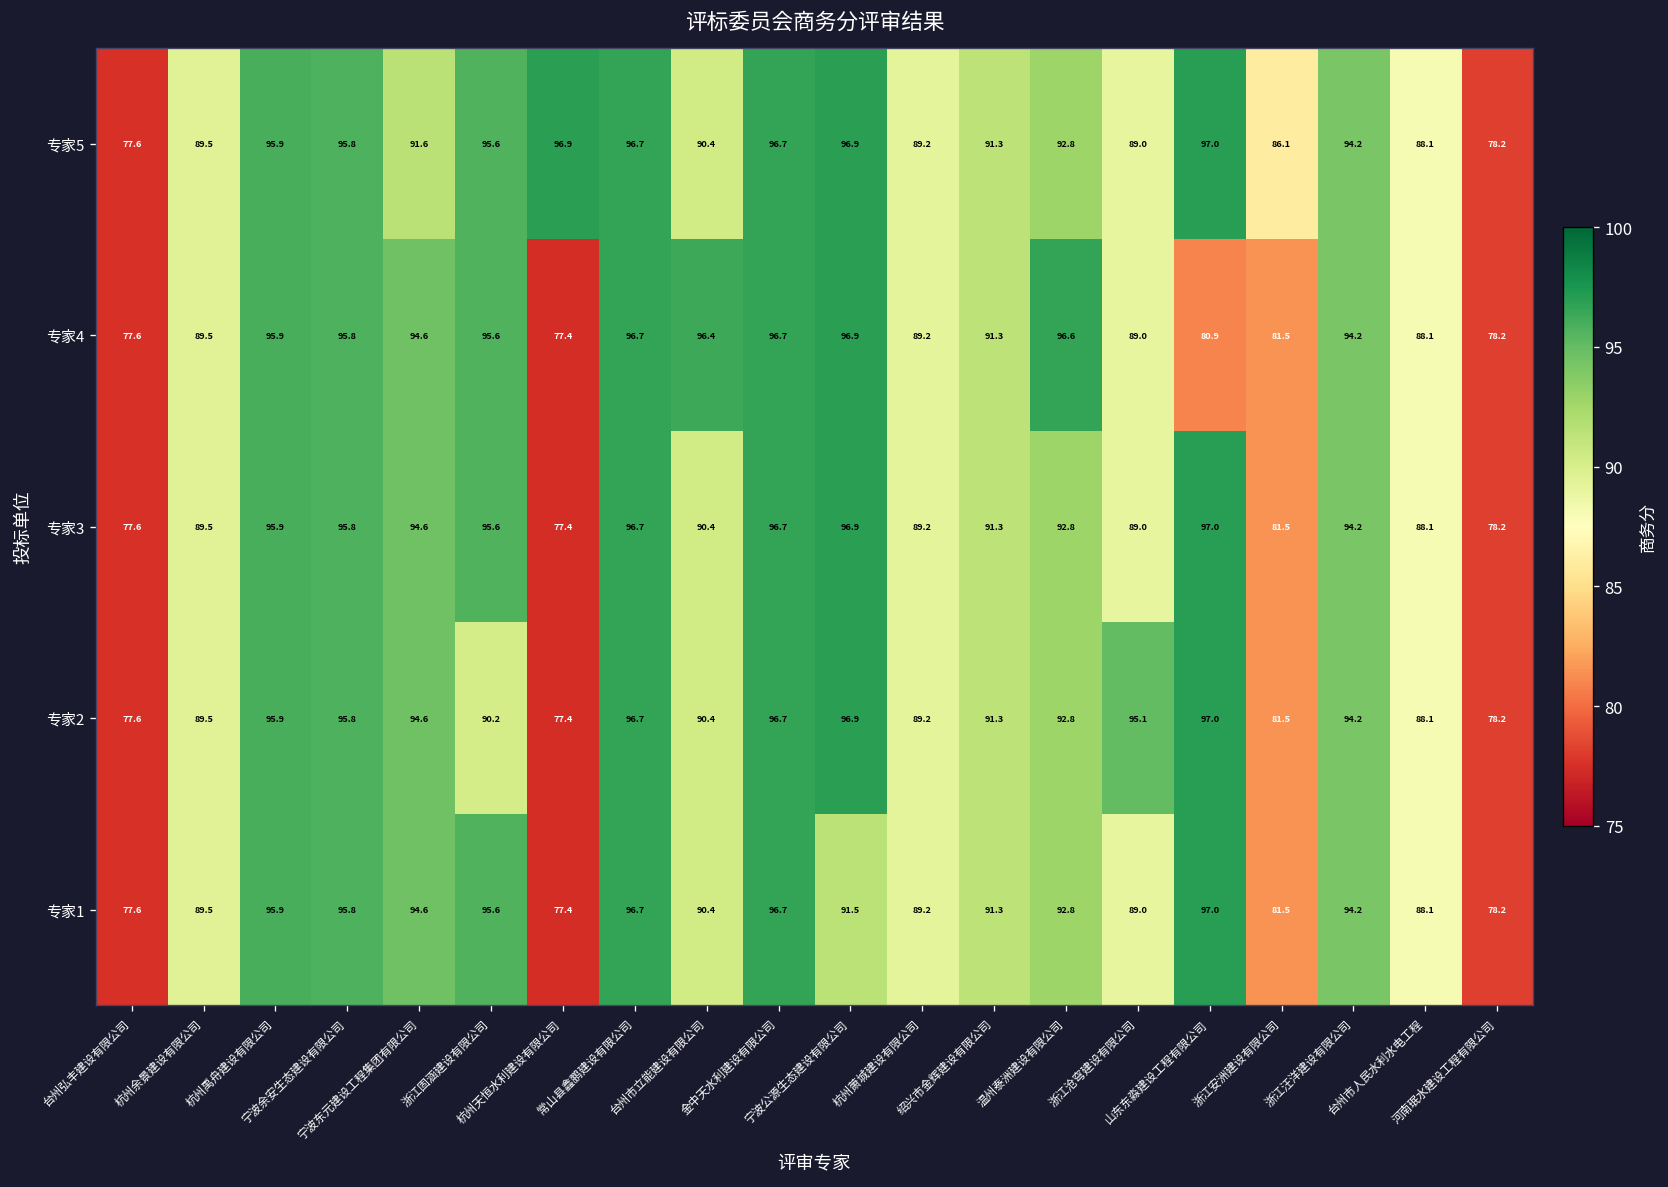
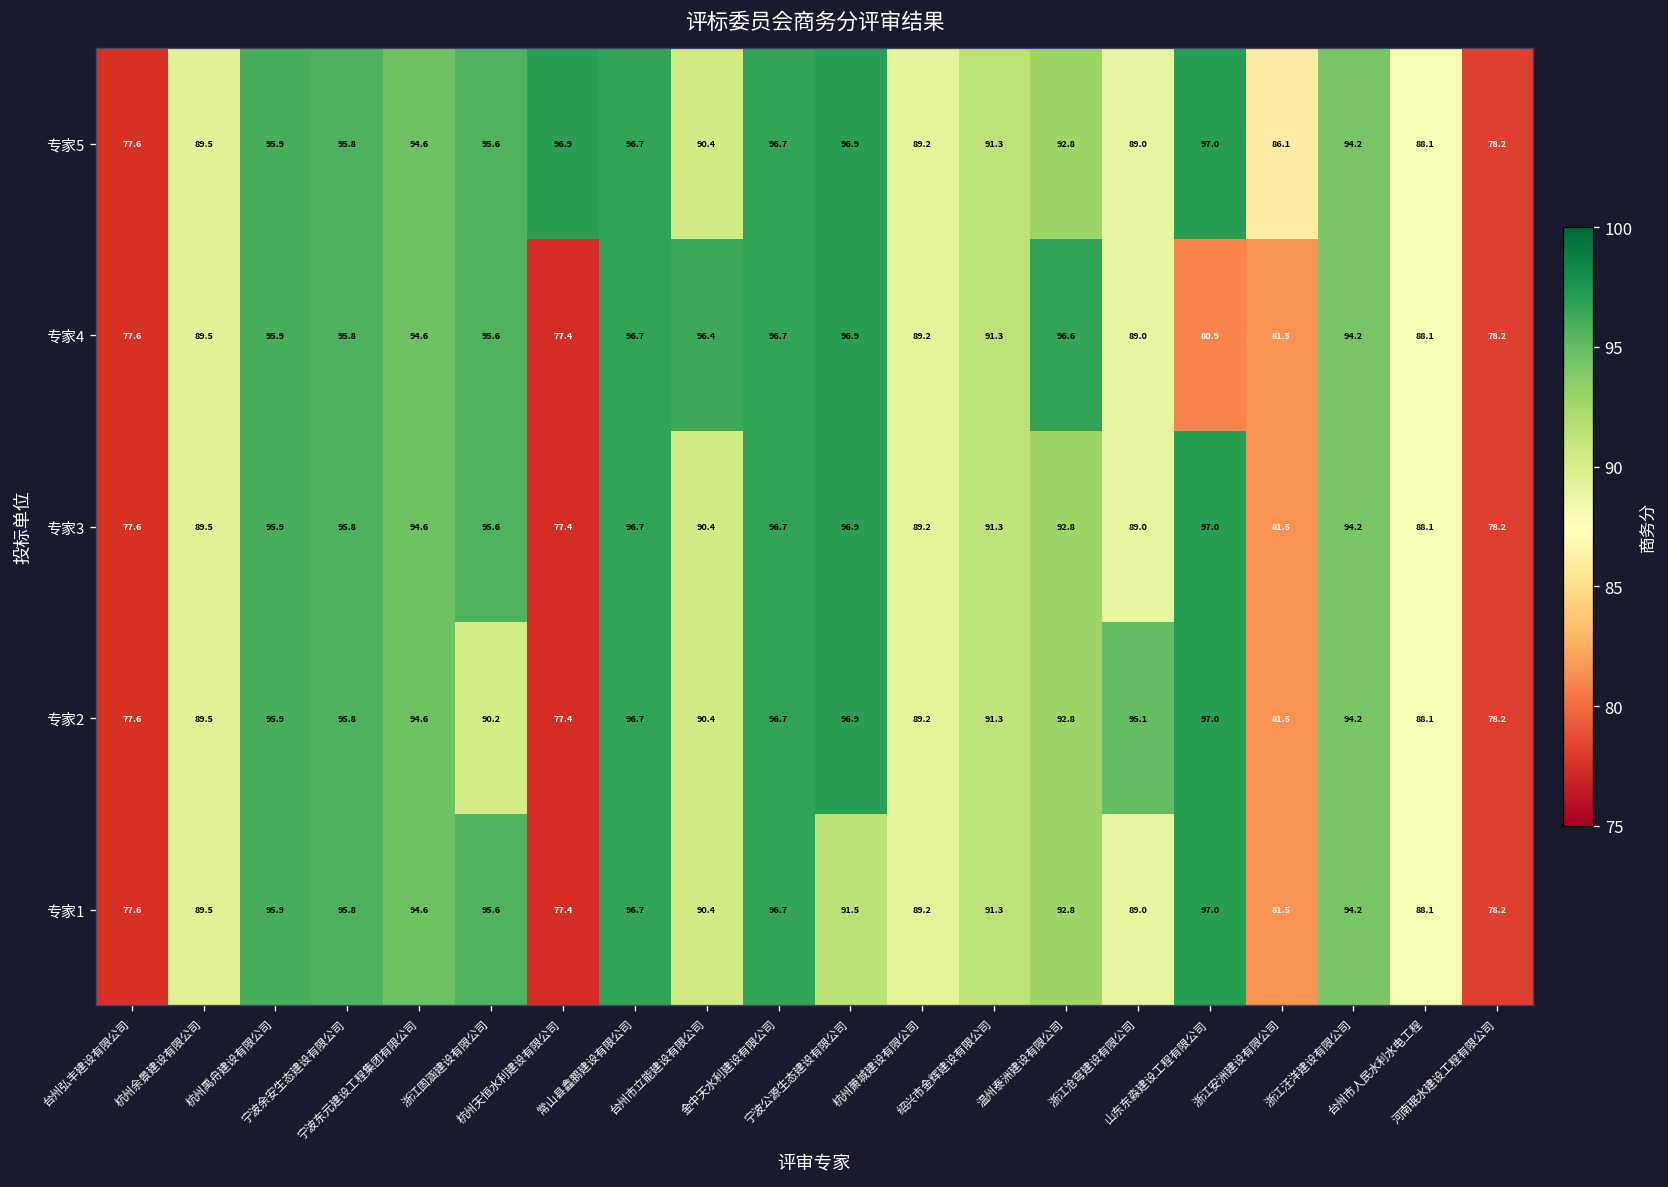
专家5, 宁波东元建设工程集团有限公司: 91.6 -> 94.6
